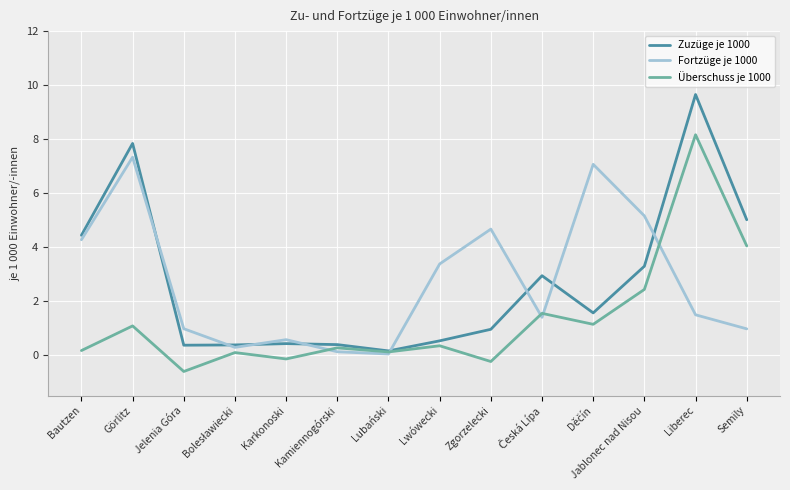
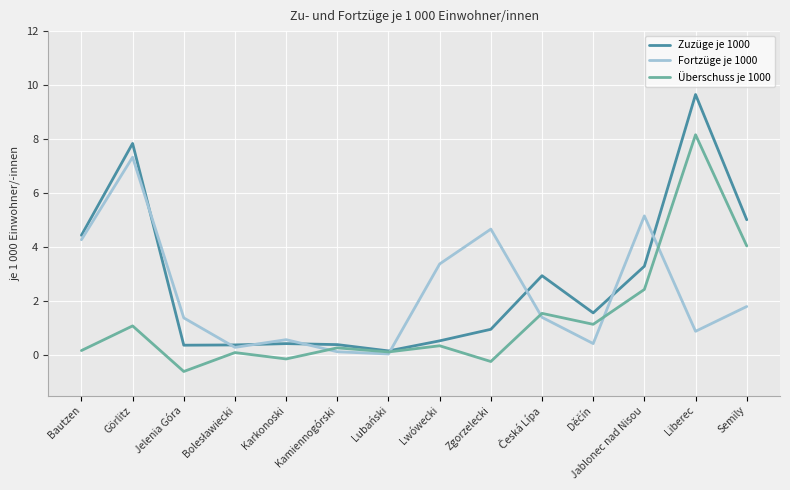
Fortzüge je 1000, Jelenia Góra: 1.0 -> 1.4
Fortzüge je 1000, Děčín: 7.1 -> 0.4
Fortzüge je 1000, Liberec: 1.5 -> 0.9
Fortzüge je 1000, Semily: 1.0 -> 1.8
